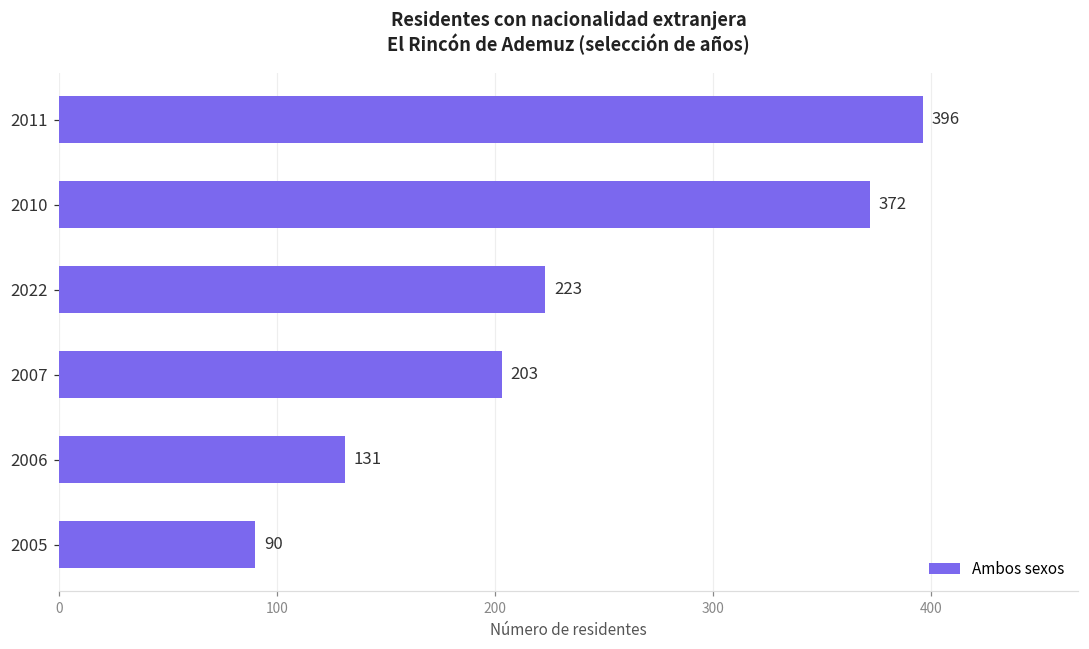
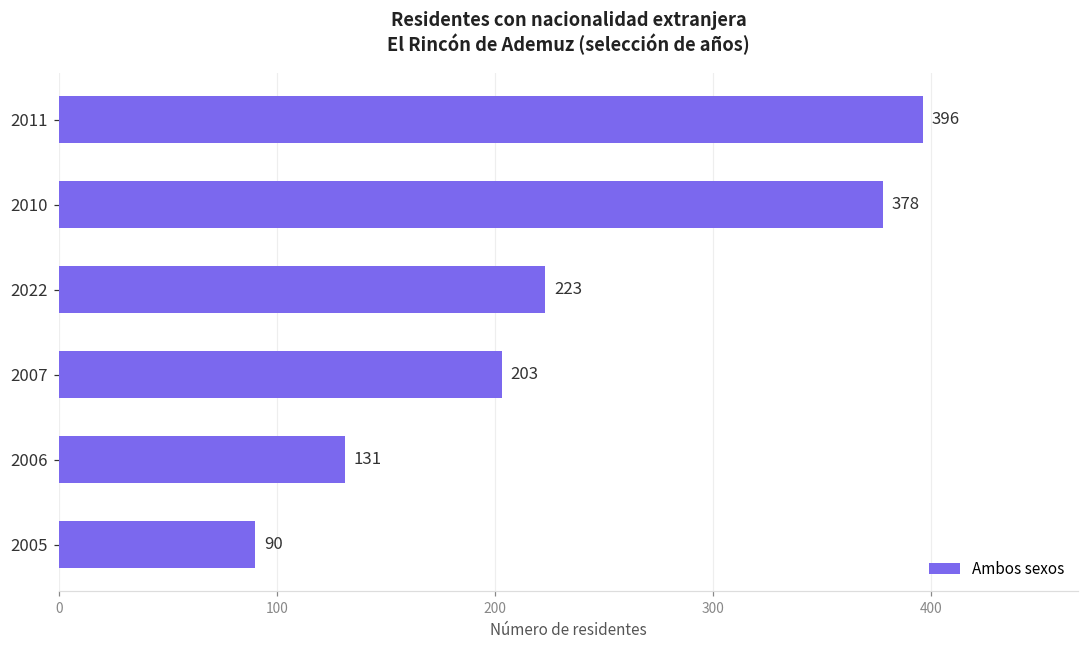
2010: 372 -> 378
